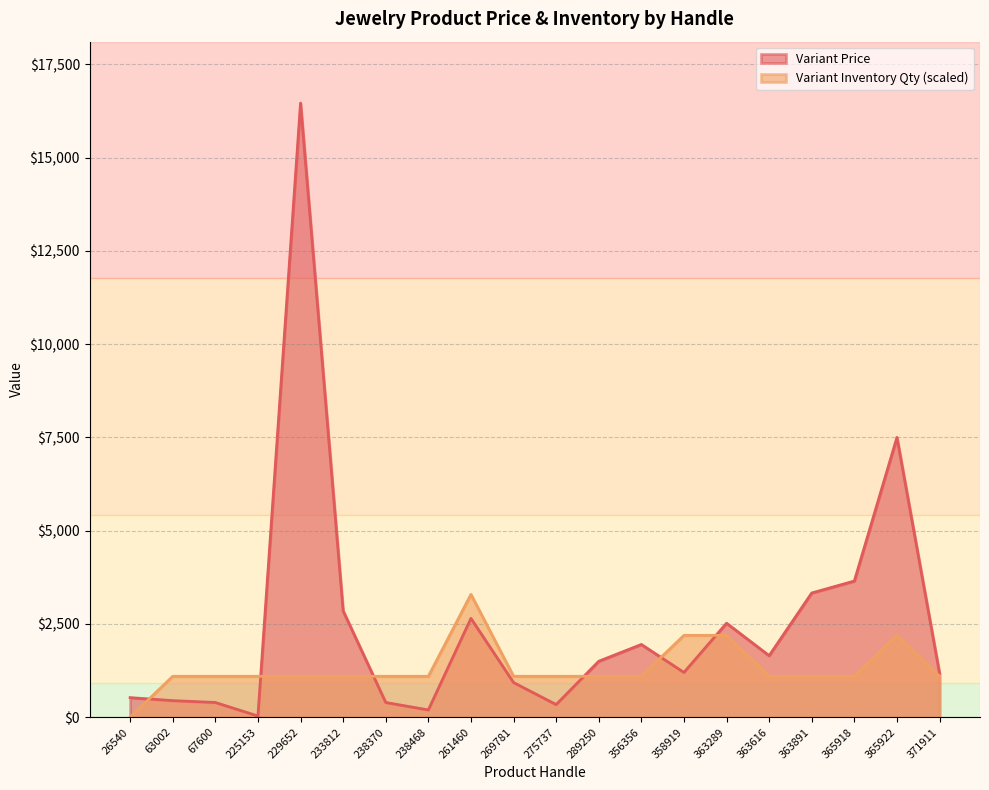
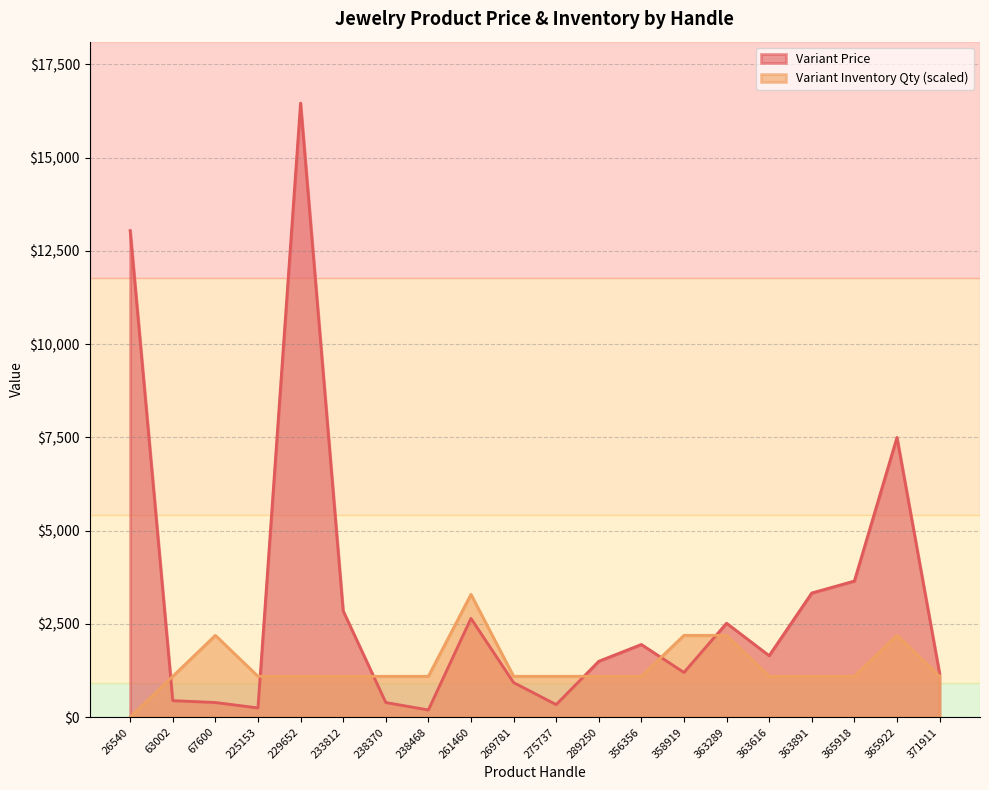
Variant Price, 26540: $500 -> $13,000
Variant Inventory Qty (scaled), 67600: $1,100 -> $2,200
Variant Price, 225153: $0 -> $300
